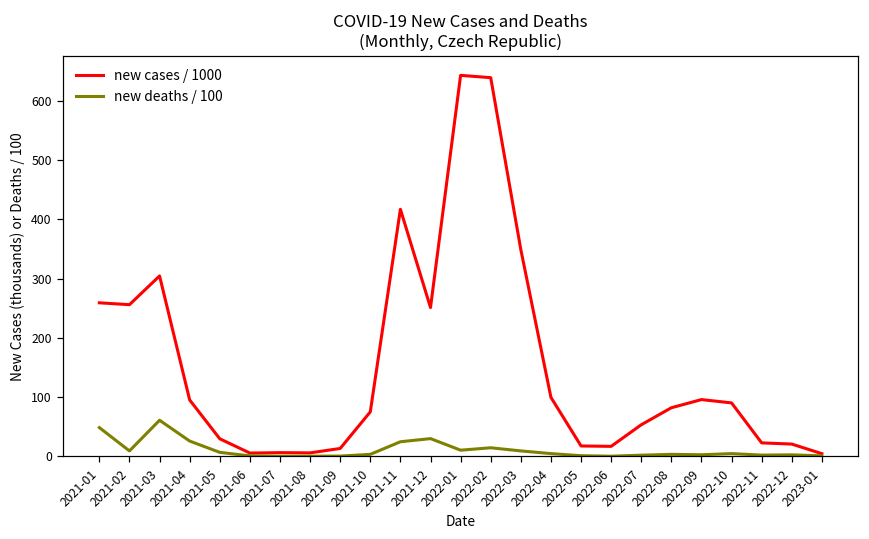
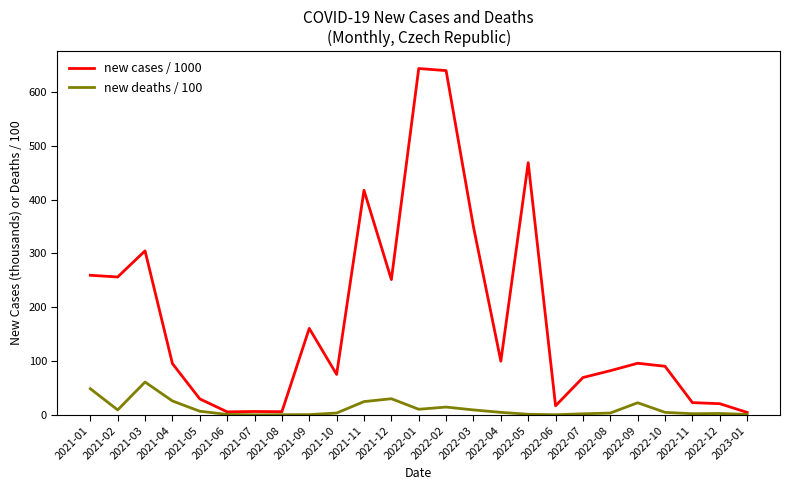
new cases / 1000, 2021-09: 10 -> 160
new cases / 1000, 2022-05: 20 -> 470
new cases / 1000, 2022-07: 50 -> 70
new deaths / 100, 2022-09: 0 -> 20
